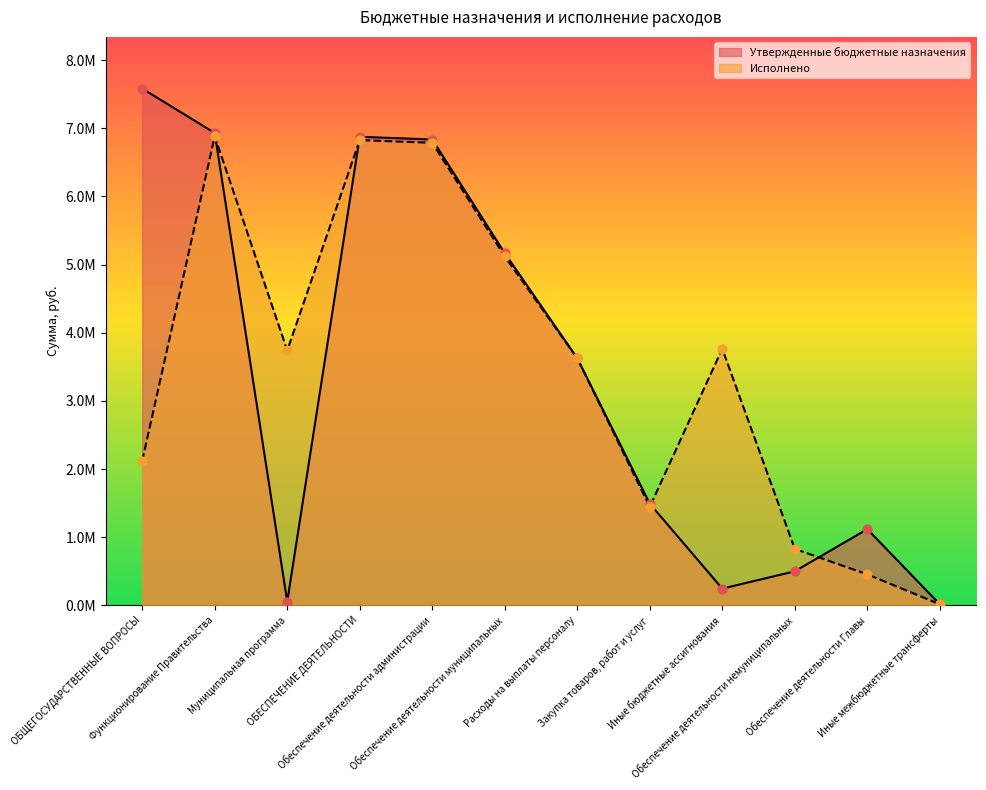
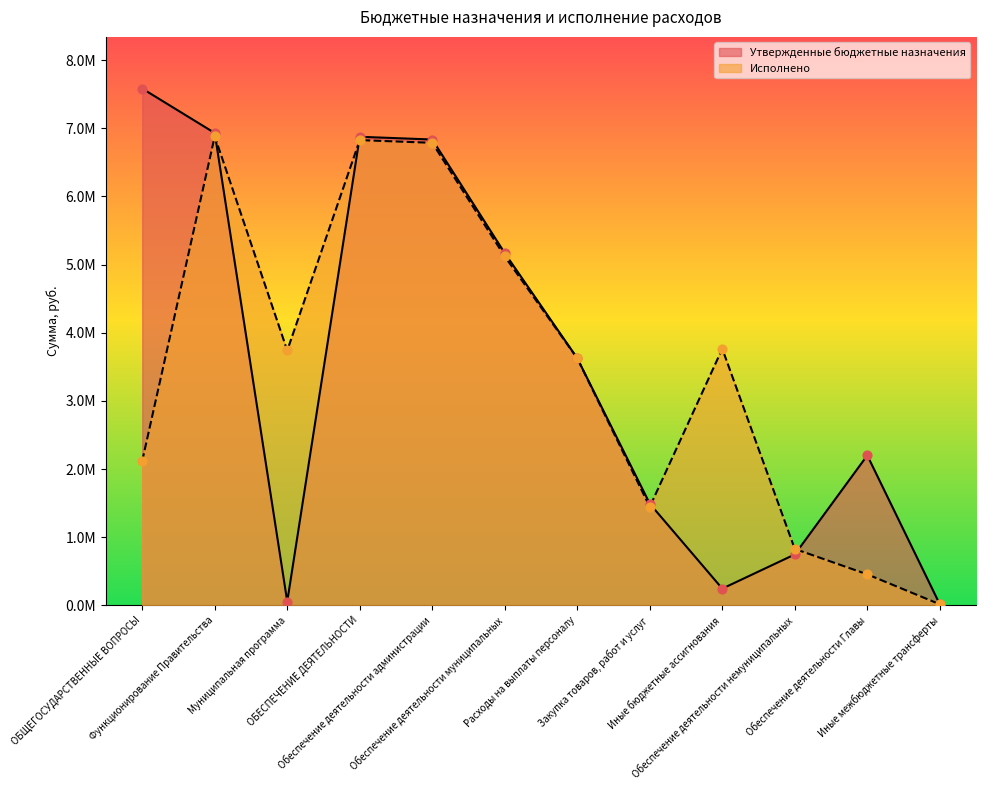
Утвержденные бюджетные назначения, Обеспечение деятельности немуниципальных: 500000 -> 700000
Утвержденные бюджетные назначения, Обеспечение деятельности Главы: 1100000 -> 2200000
